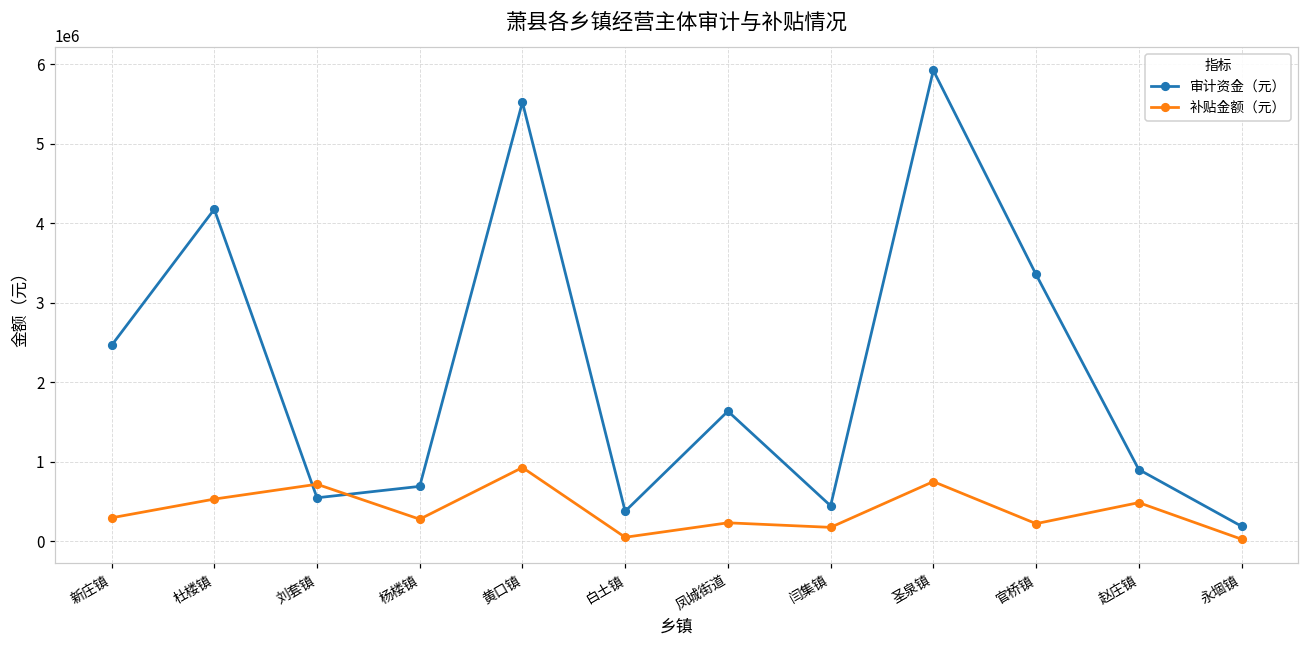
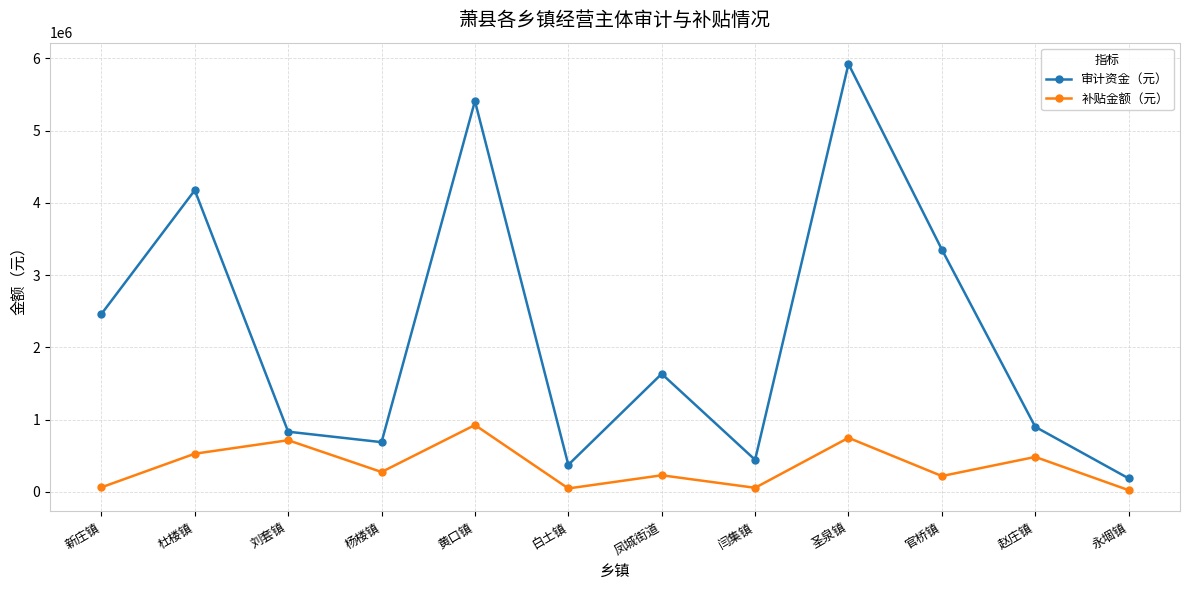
补贴金额（元）, 新庄镇: 300000 -> 100000
审计资金（元）, 刘套镇: 500000 -> 800000
审计资金（元）, 黄口镇: 5500000 -> 5400000
补贴金额（元）, 闫集镇: 200000 -> 100000
